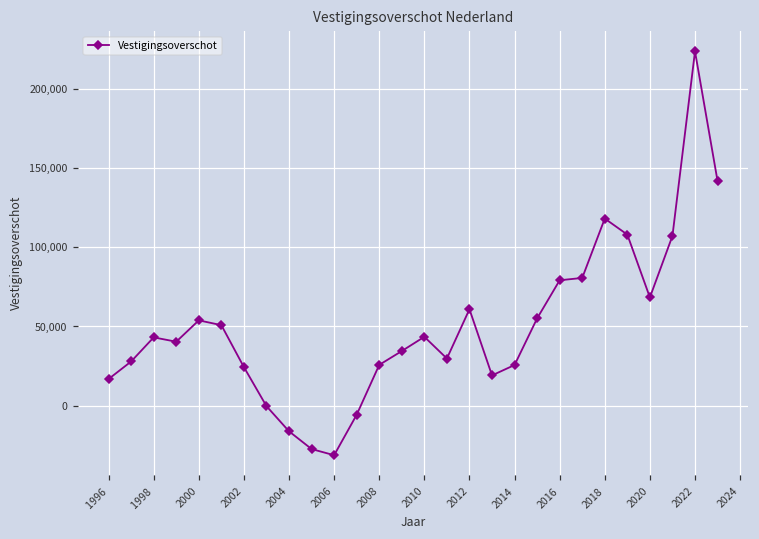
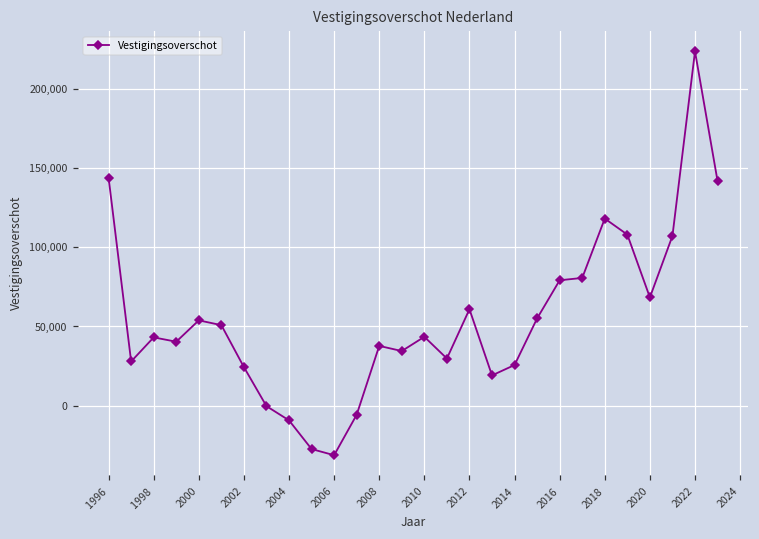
1996: 17,000 -> 144,000
2004: -16,000 -> -9,000
2008: 26,000 -> 38,000
